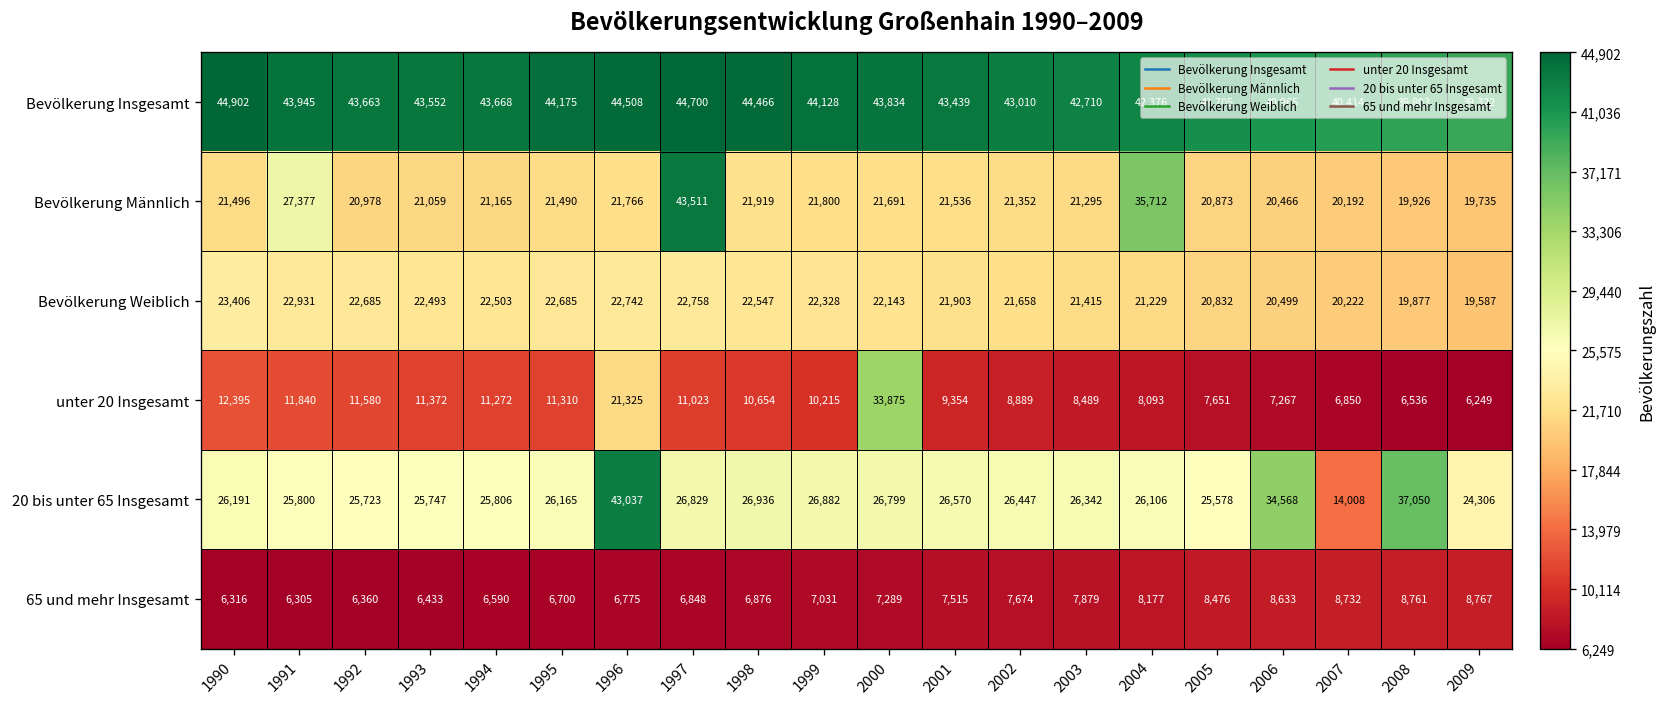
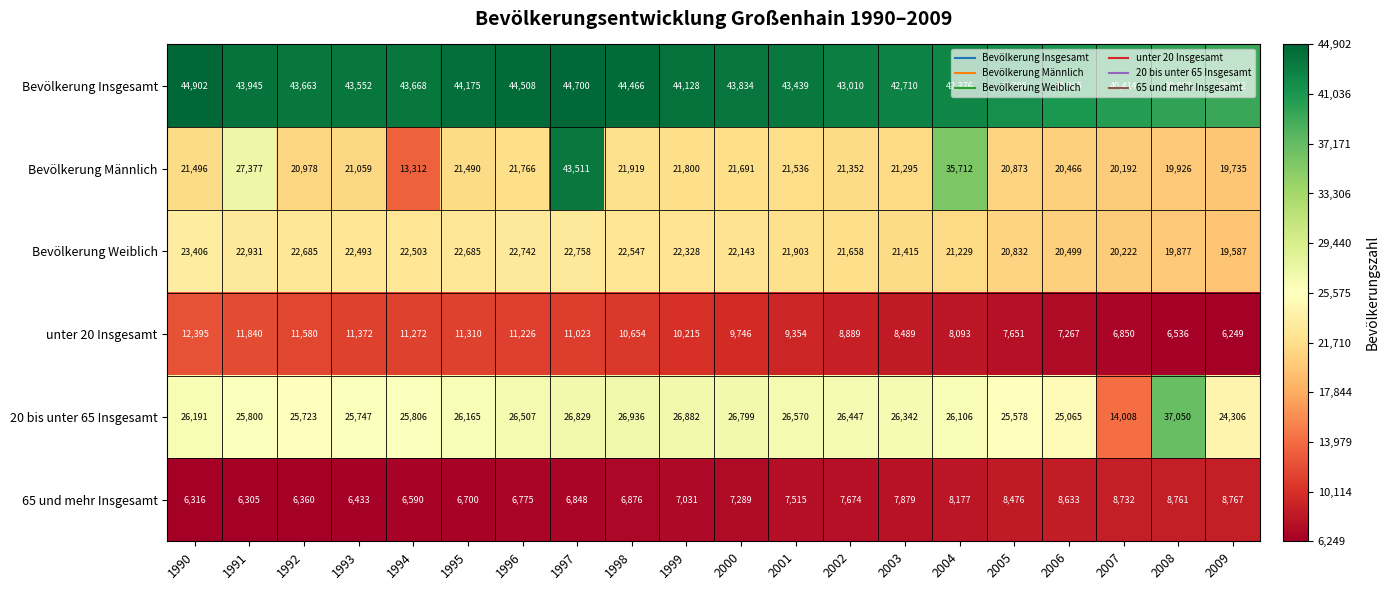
Bevölkerung Männlich, 1994: 21,165 -> 13,312
unter 20 Insgesamt, 1996: 21,325 -> 11,226
unter 20 Insgesamt, 2000: 33,875 -> 9,746
20 bis unter 65 Insgesamt, 1996: 43,037 -> 26,507
20 bis unter 65 Insgesamt, 2006: 34,568 -> 25,065
